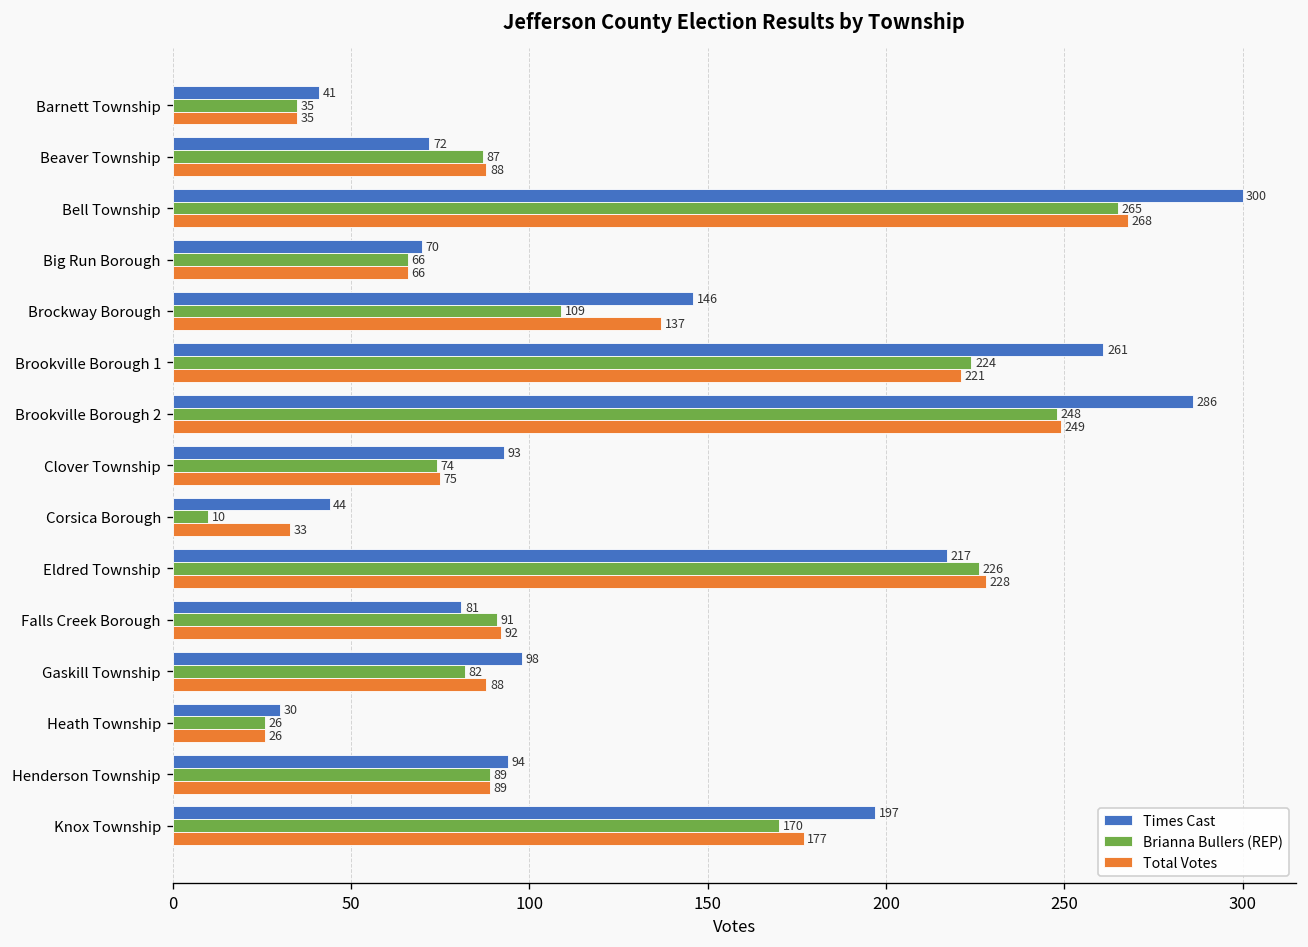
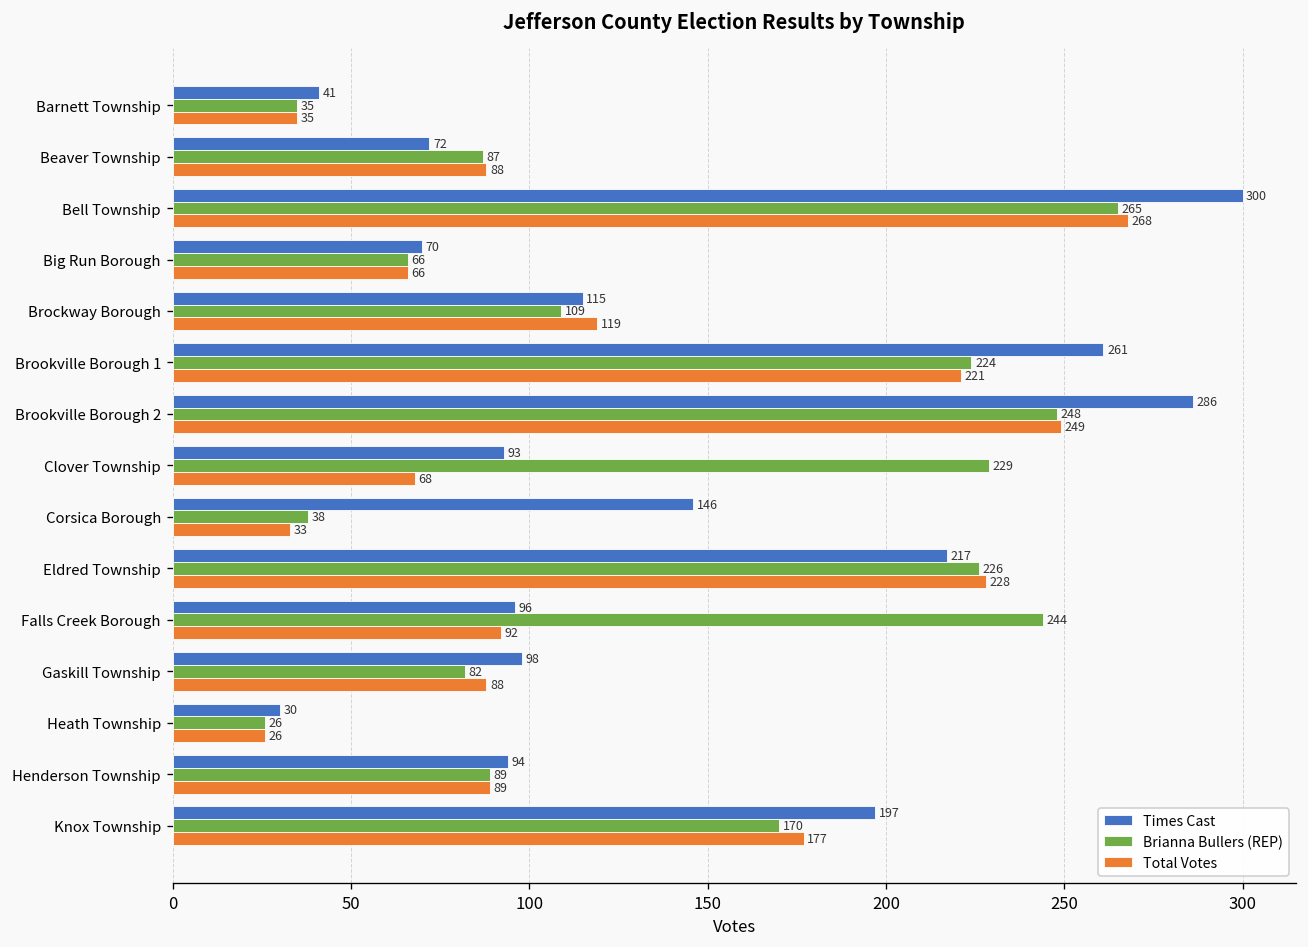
Times Cast, Brockway Borough: 146 -> 115
Total Votes, Brockway Borough: 137 -> 119
Brianna Bullers (REP), Clover Township: 74 -> 229
Total Votes, Clover Township: 75 -> 68
Times Cast, Corsica Borough: 44 -> 146
Brianna Bullers (REP), Corsica Borough: 10 -> 38
Times Cast, Falls Creek Borough: 81 -> 96
Brianna Bullers (REP), Falls Creek Borough: 91 -> 244
